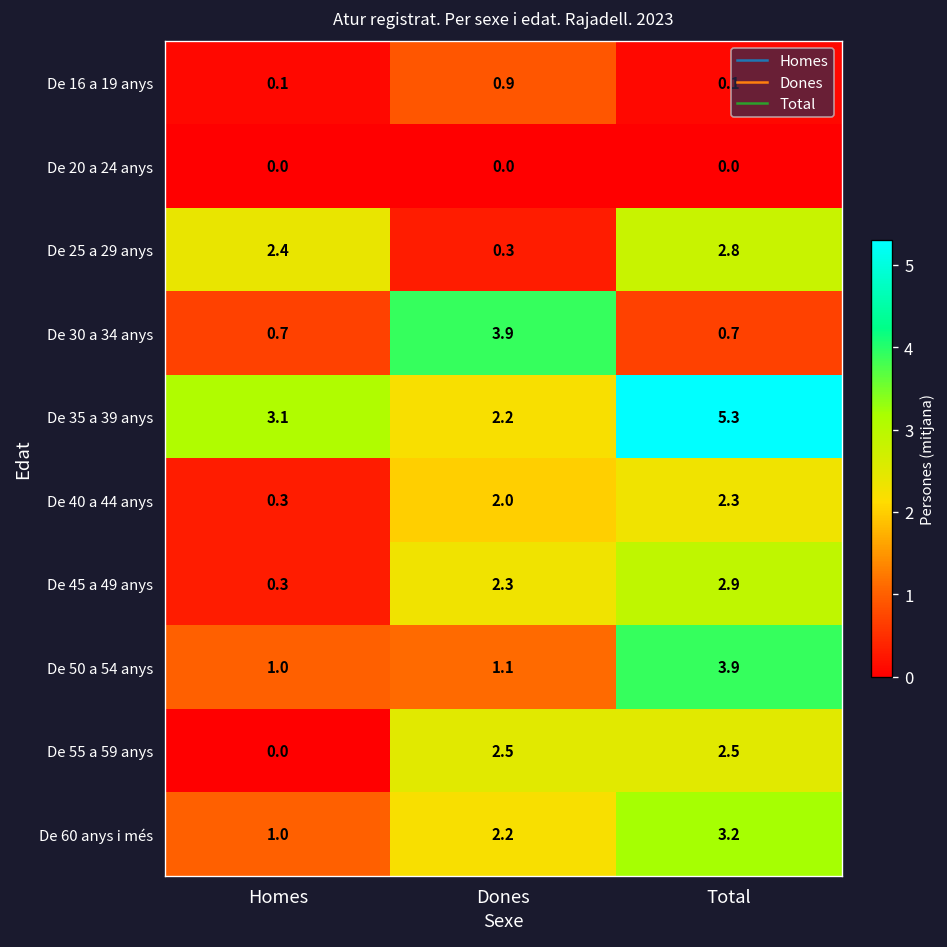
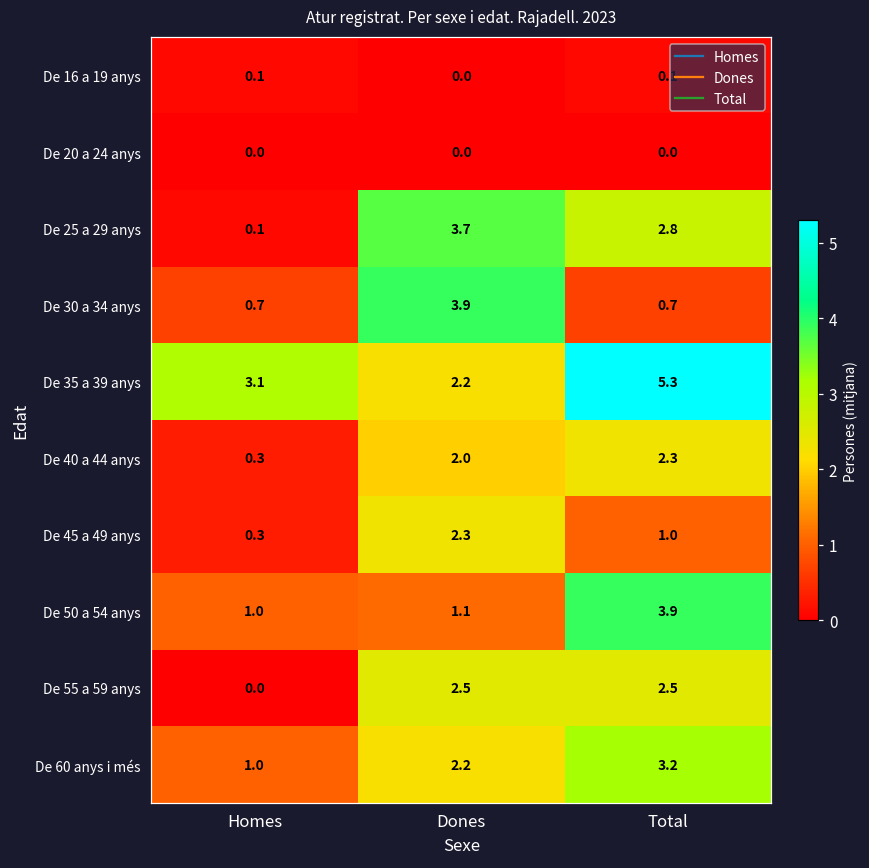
De 16 a 19 anys, Dones: 0.9 -> 0.0
De 25 a 29 anys, Homes: 2.4 -> 0.1
De 25 a 29 anys, Dones: 0.3 -> 3.7
De 45 a 49 anys, Total: 2.9 -> 1.0
